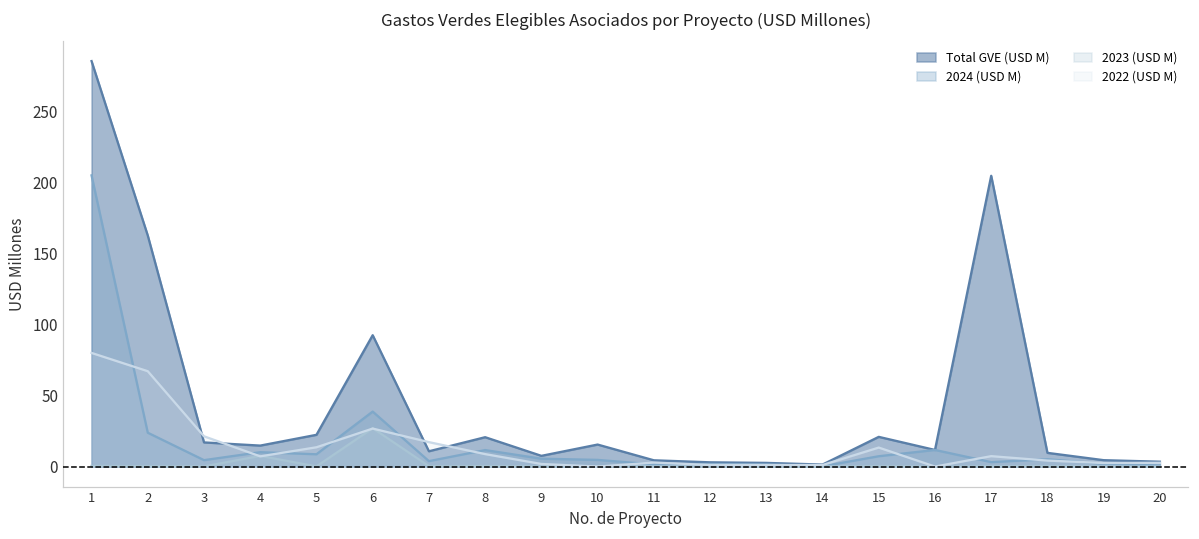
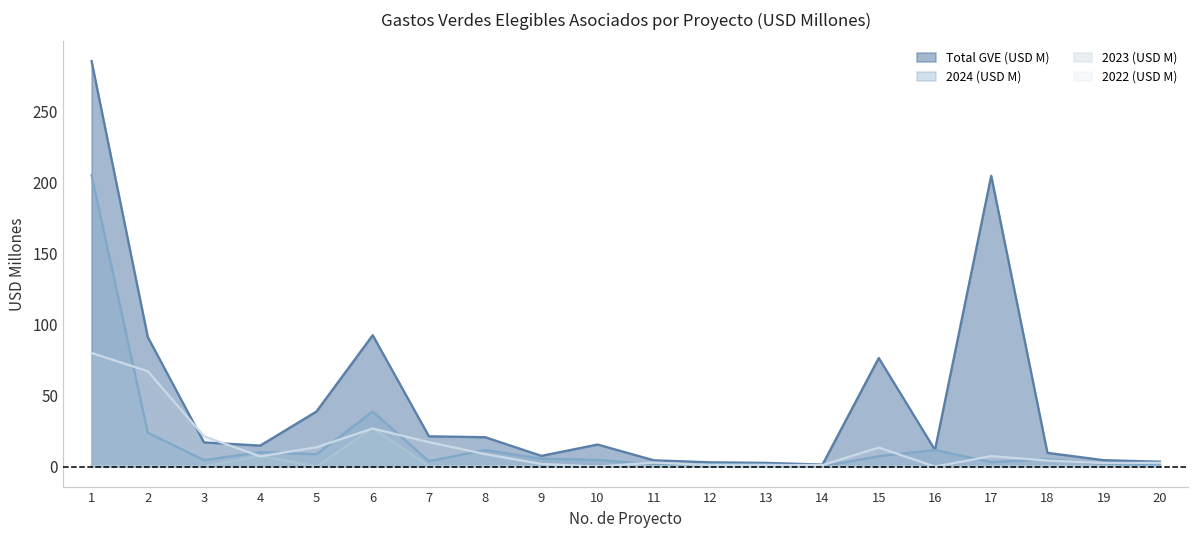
Total GVE (USD M), 2: 163 -> 91
Total GVE (USD M), 5: 22 -> 39
Total GVE (USD M), 7: 11 -> 21
Total GVE (USD M), 15: 21 -> 76
